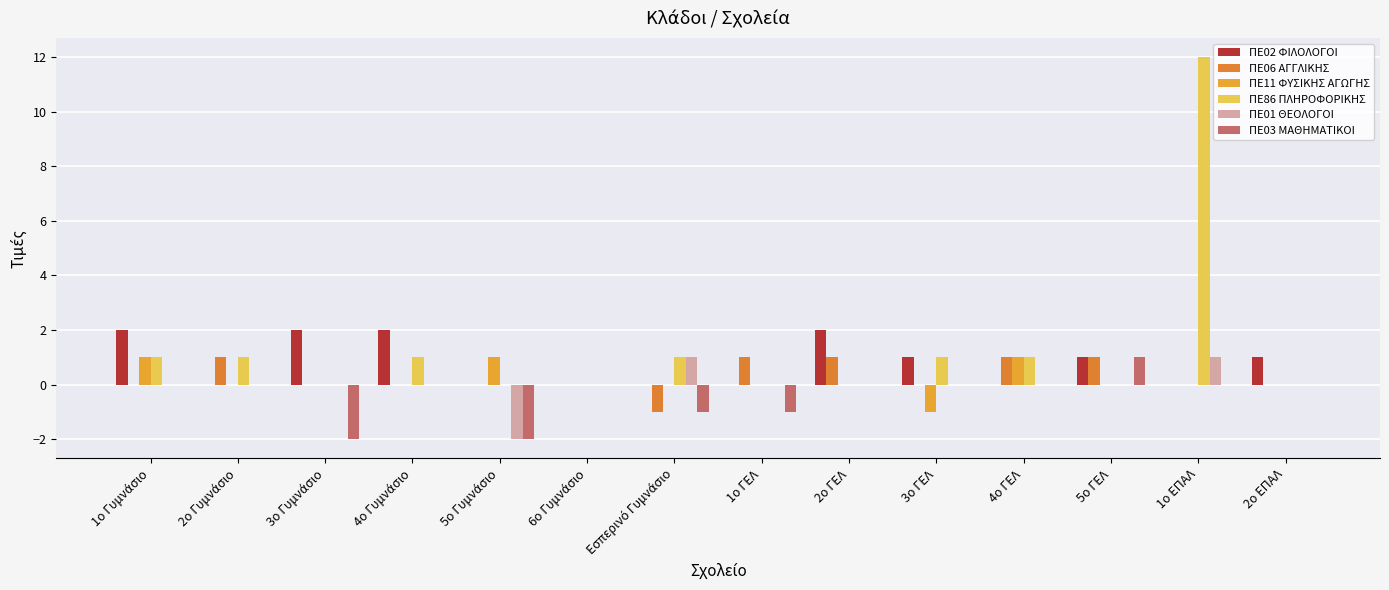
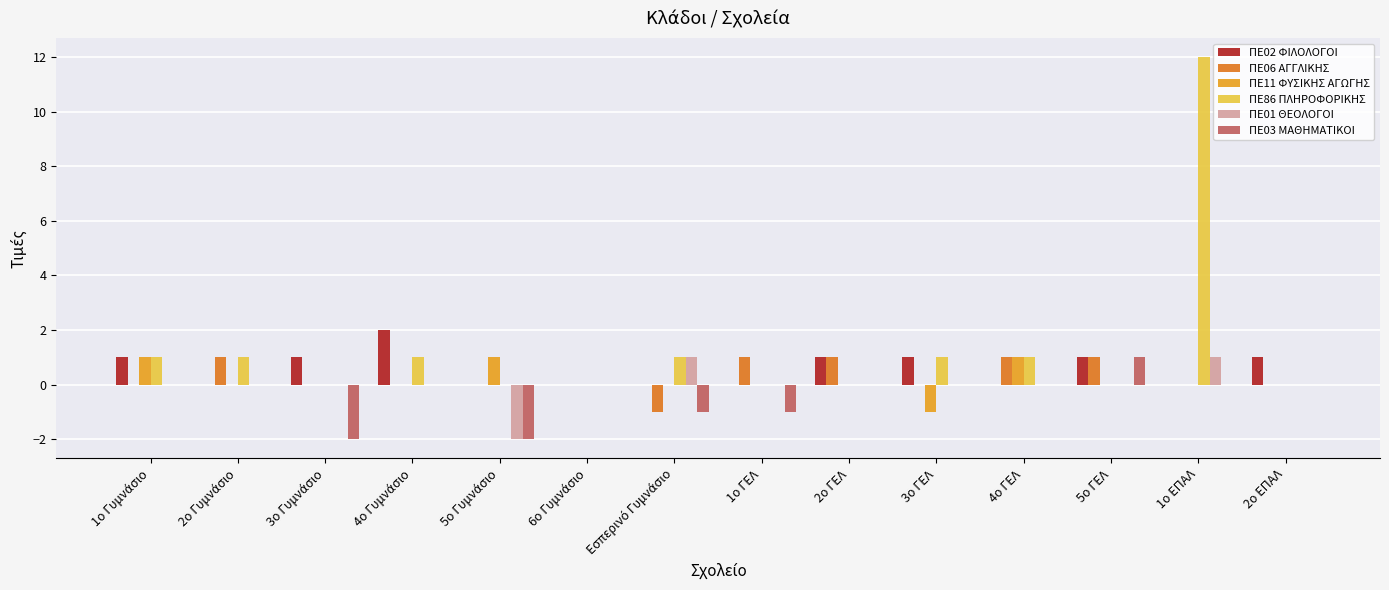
ΠΕ02 ΦΙΛΟΛΟΓΟΙ, 1ο Γυμνάσιο: 2 -> 1
ΠΕ02 ΦΙΛΟΛΟΓΟΙ, 3ο Γυμνάσιο: 2 -> 1
ΠΕ02 ΦΙΛΟΛΟΓΟΙ, 2ο ΓΕΛ: 2 -> 1
